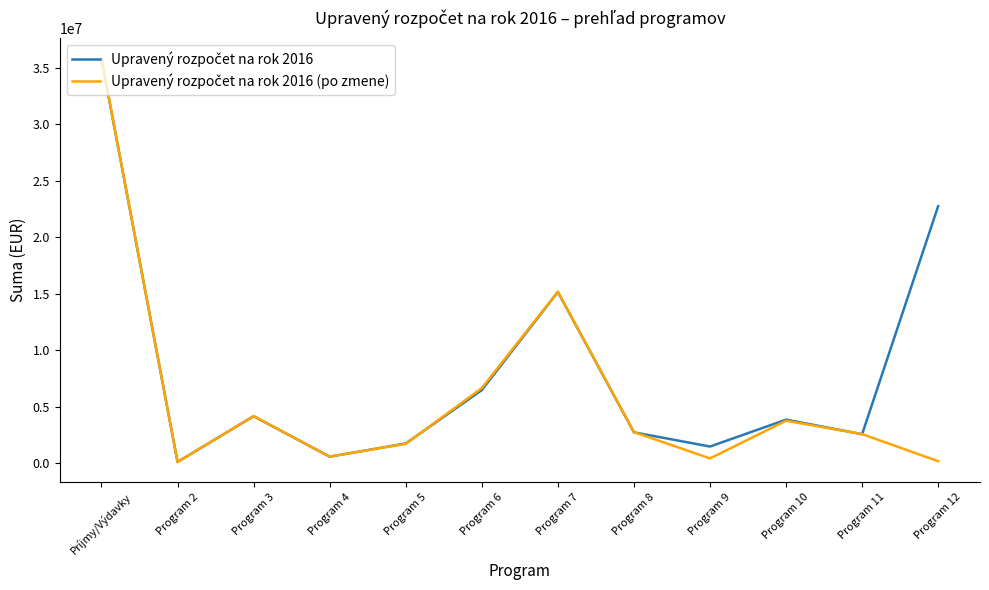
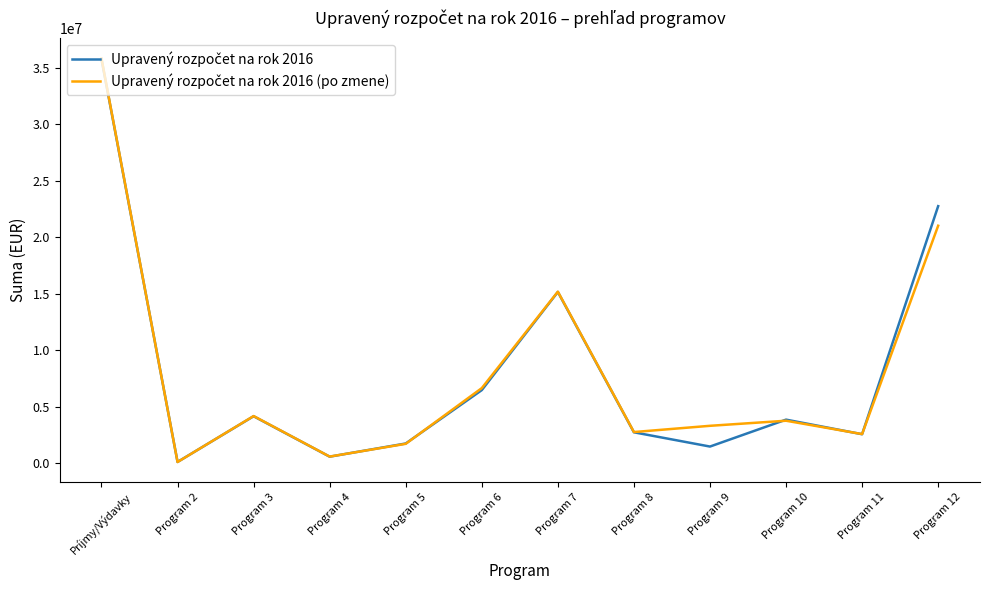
Upravený rozpočet na rok 2016 (po zmene), Program 9: 400000 -> 3300000
Upravený rozpočet na rok 2016 (po zmene), Program 12: 200000 -> 21000000
